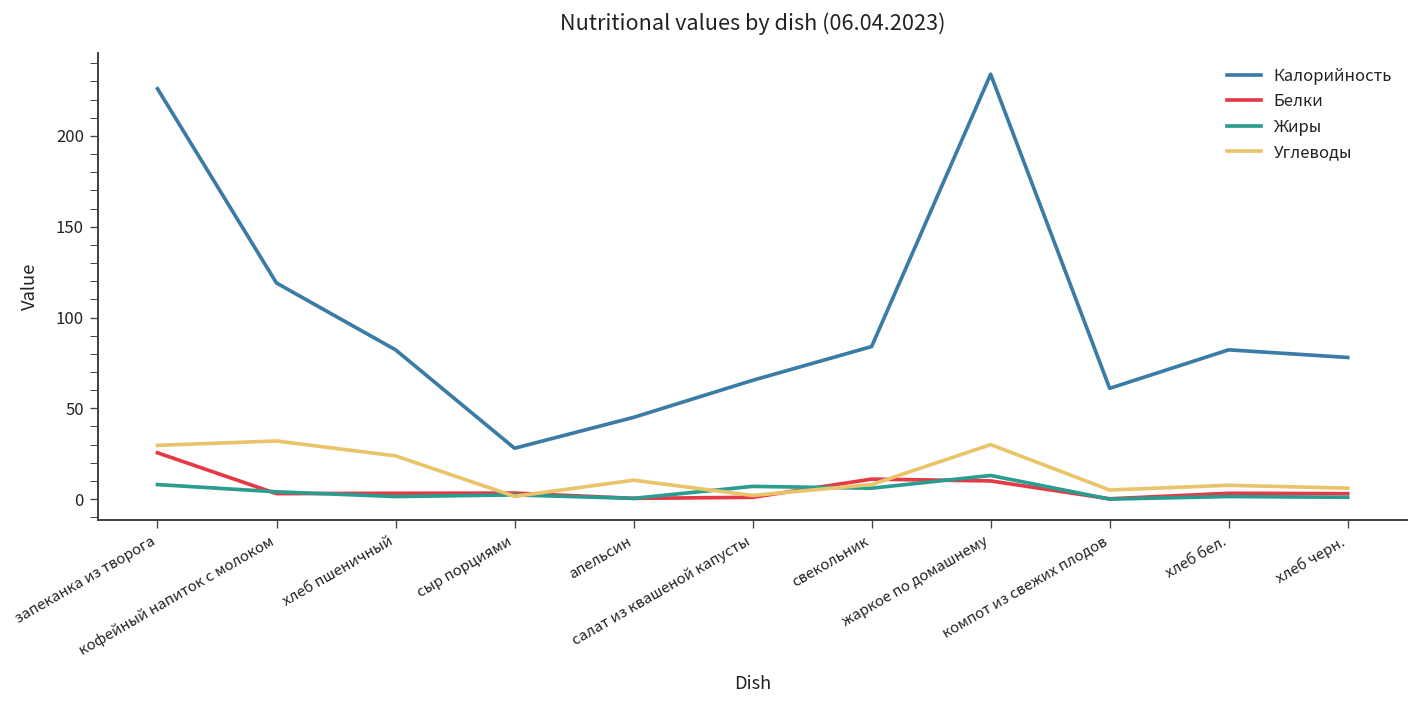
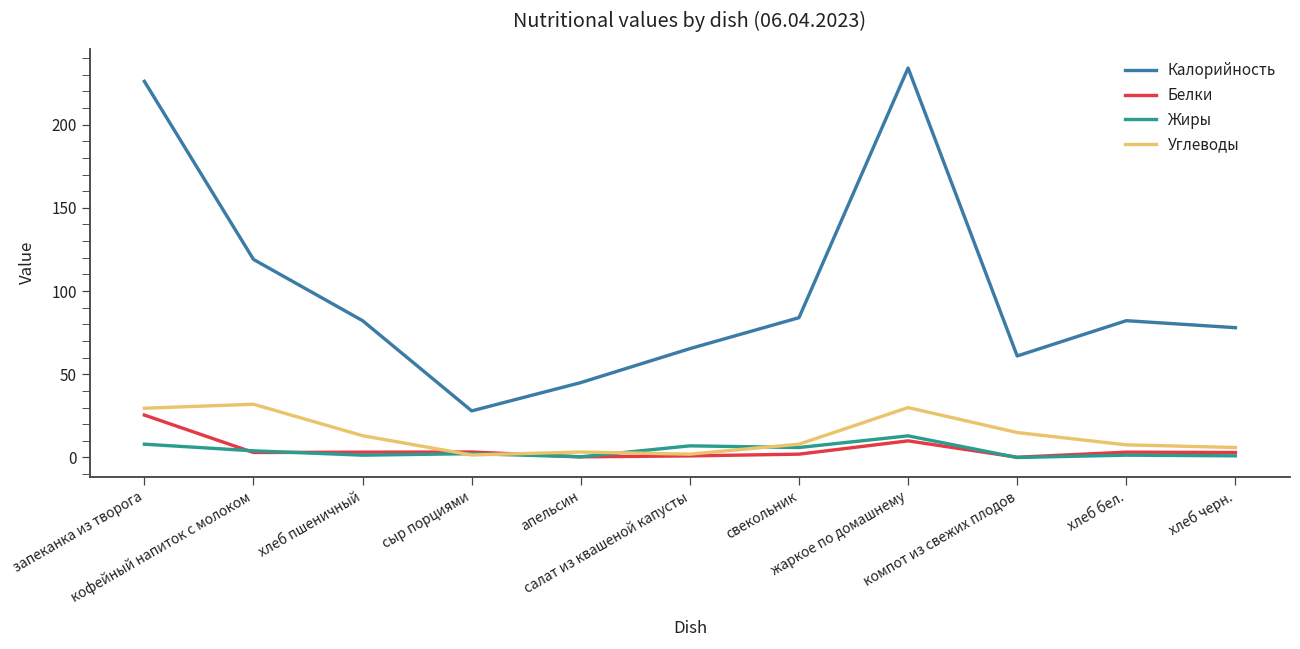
Углеводы, хлеб пшеничный: 24 -> 13
Углеводы, апельсин: 10 -> 3
Белки, свекольник: 11 -> 2
Углеводы, компот из свежих плодов: 5 -> 15
